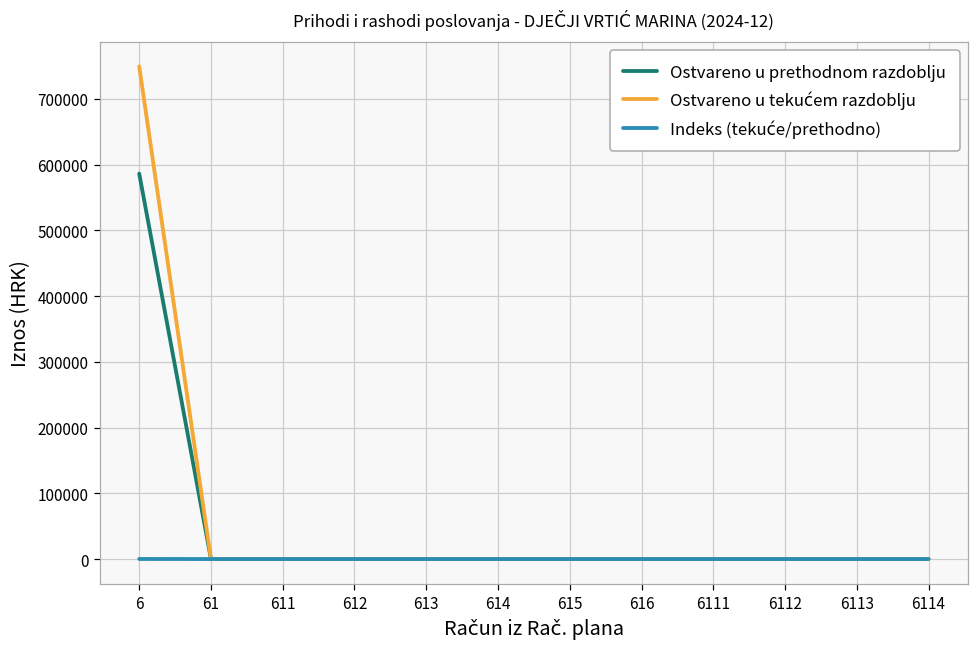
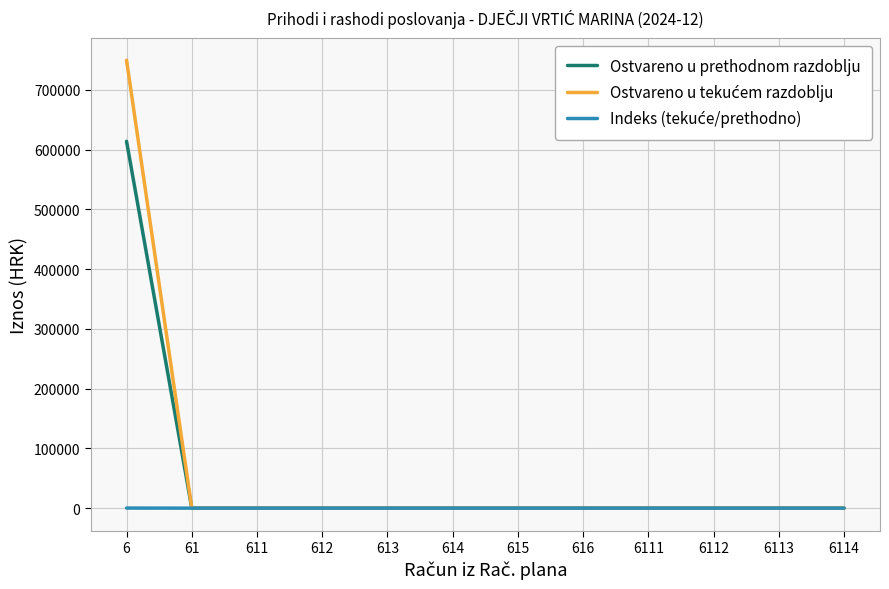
Ostvareno u prethodnom razdoblju, 6: 590000 -> 610000
